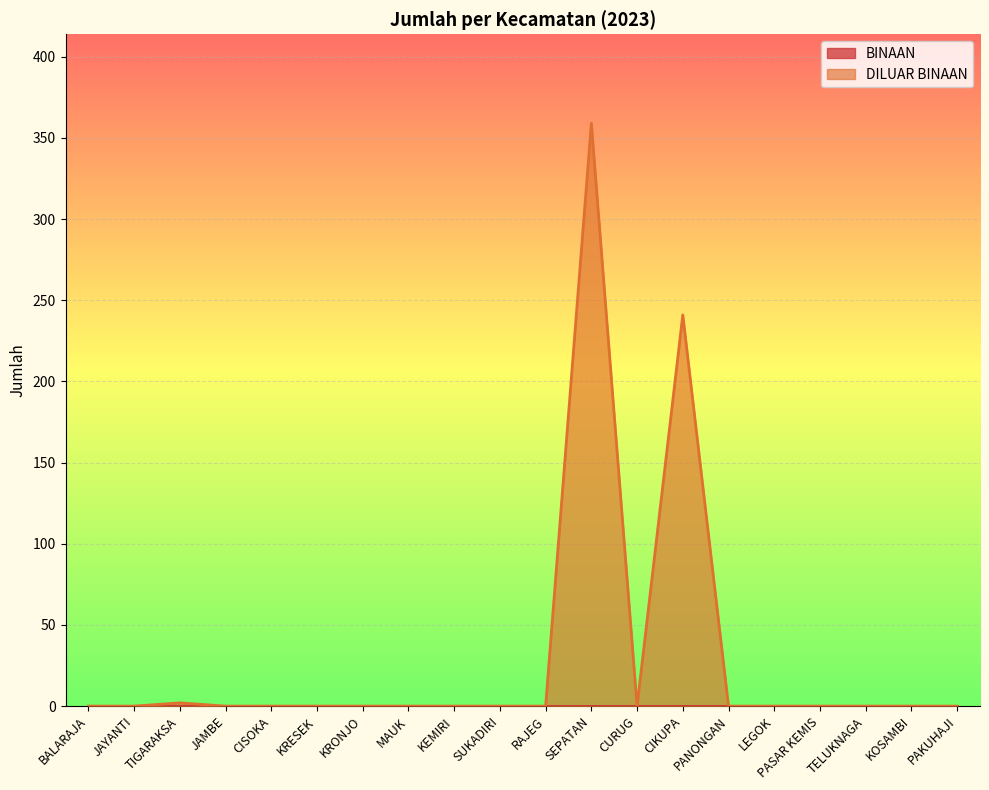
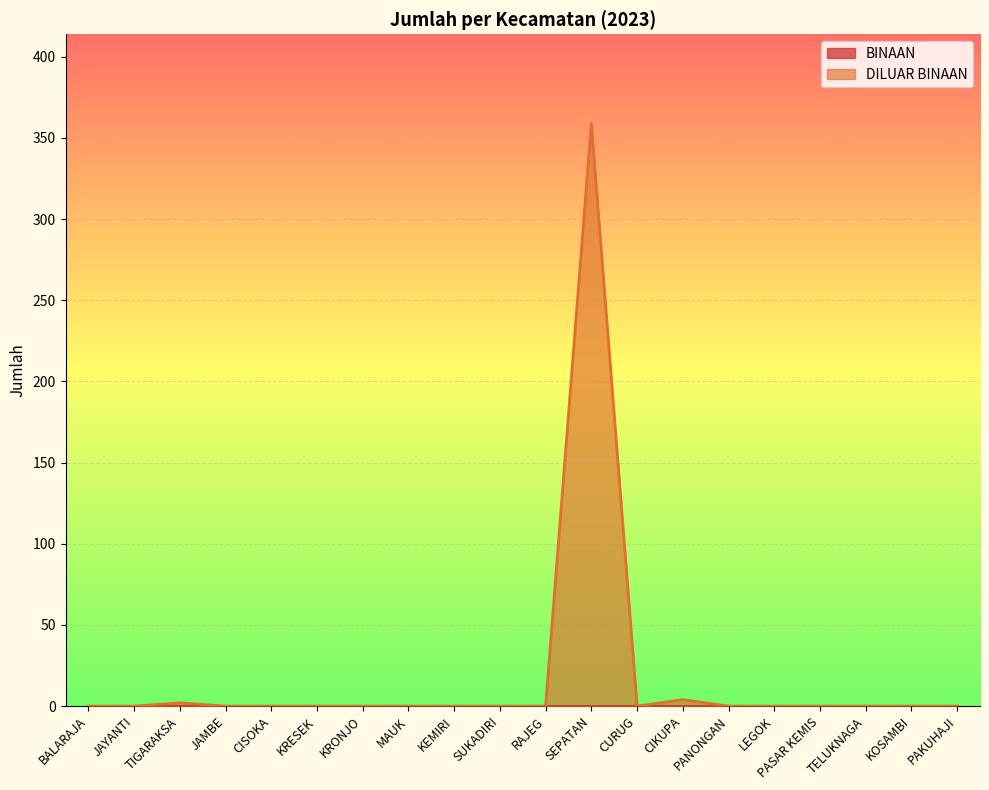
DILUAR BINAAN, CIKUPA: 241 -> 4
